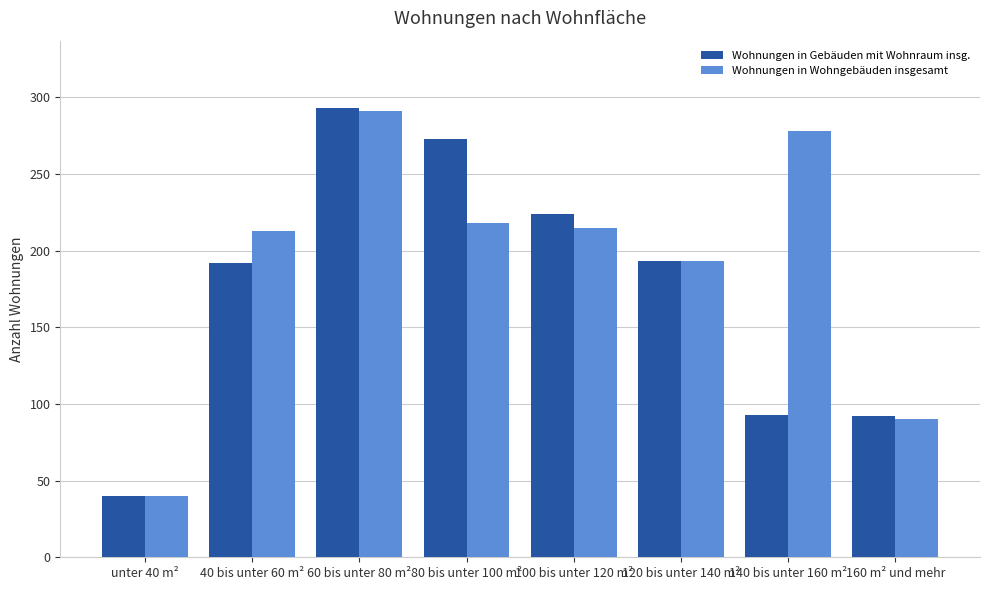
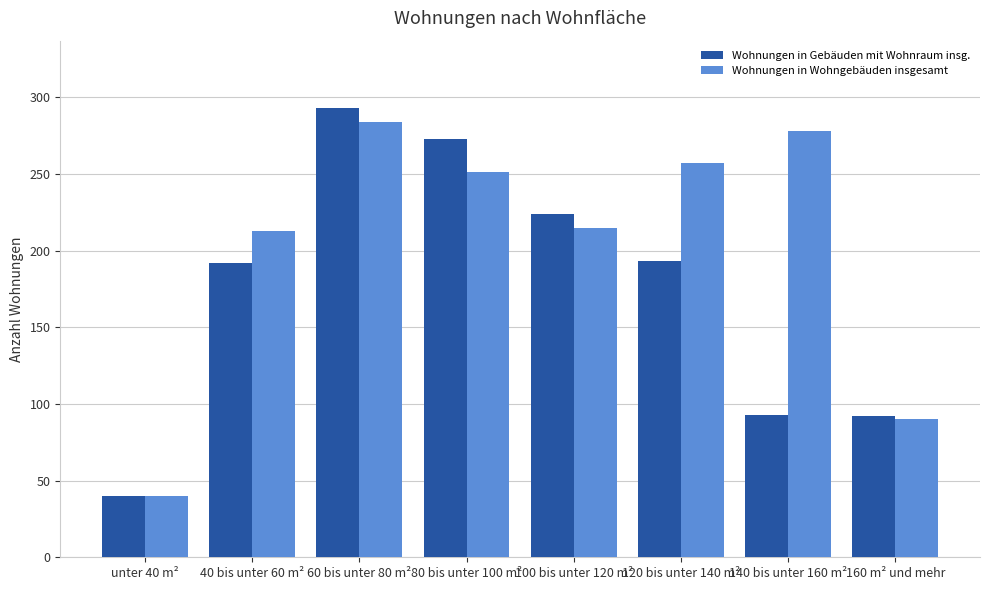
Wohnungen in Wohngebäuden insgesamt, 60 bis unter 80 m²: 291 -> 284
Wohnungen in Wohngebäuden insgesamt, 80 bis unter 100 m²: 218 -> 251
Wohnungen in Wohngebäuden insgesamt, 120 bis unter 140 m²: 193 -> 257
